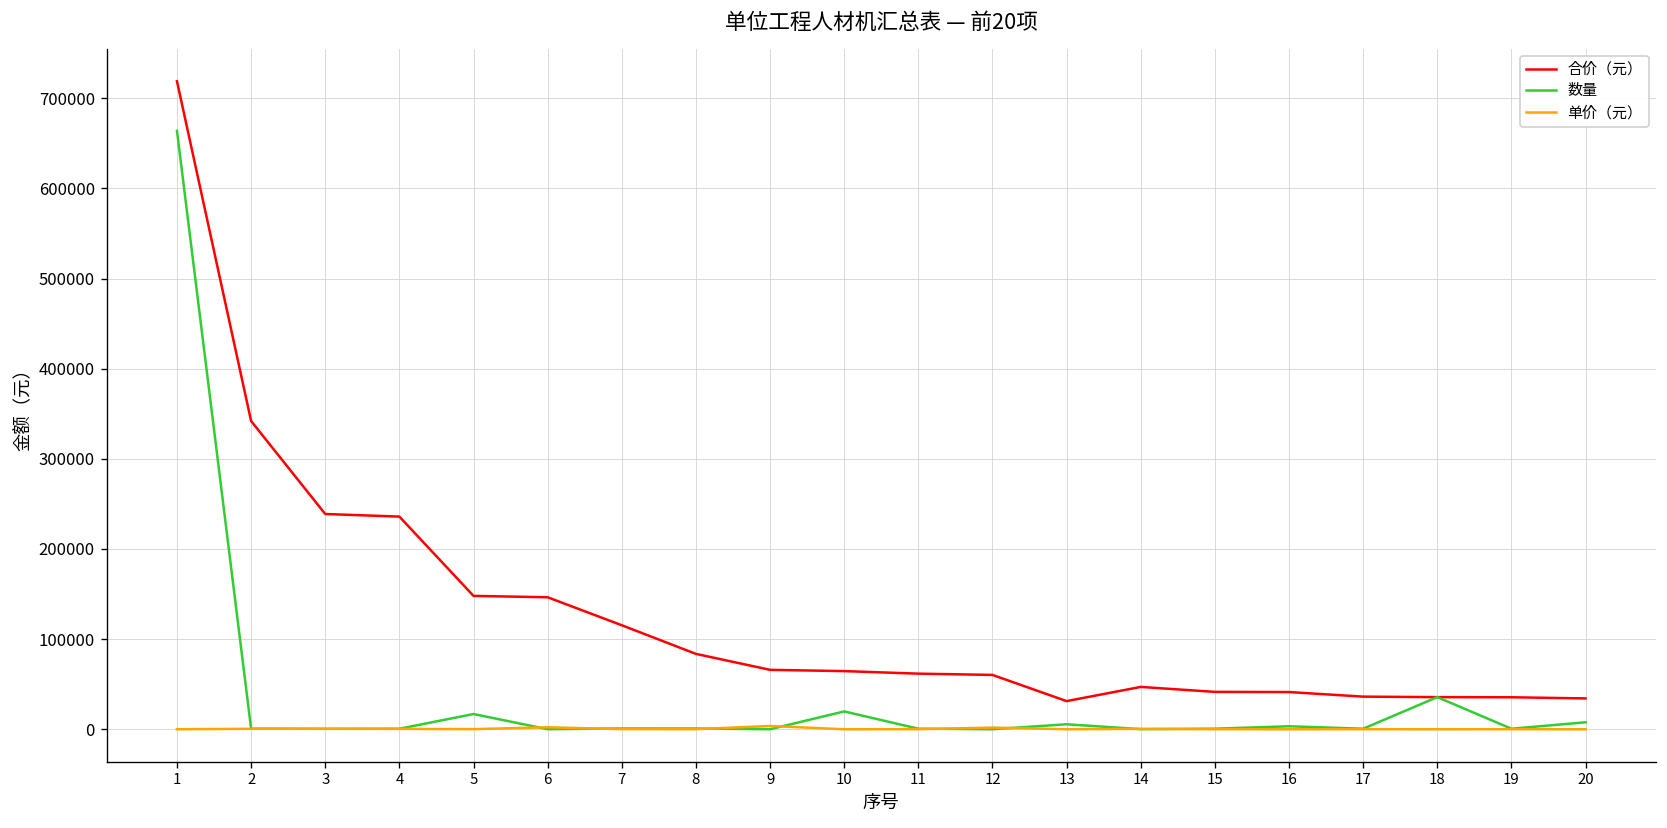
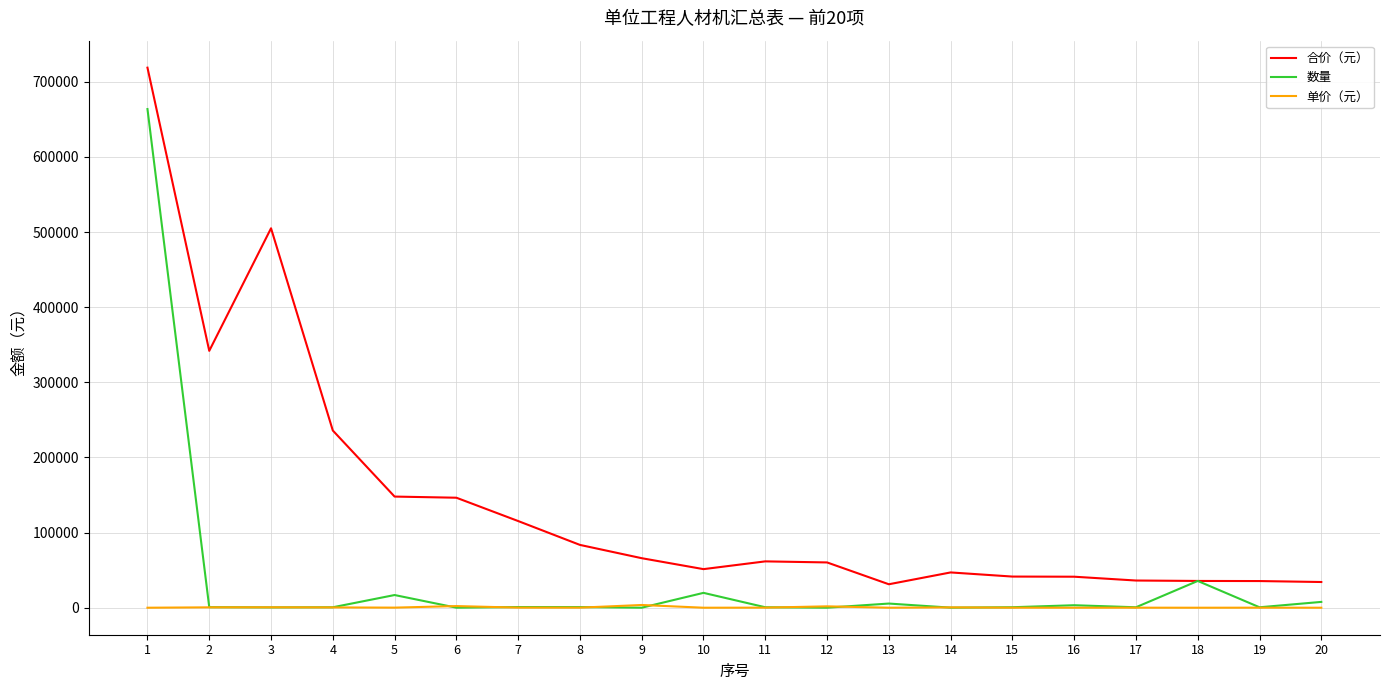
合价（元）, 3: 240000 -> 510000
合价（元）, 10: 60000 -> 50000
